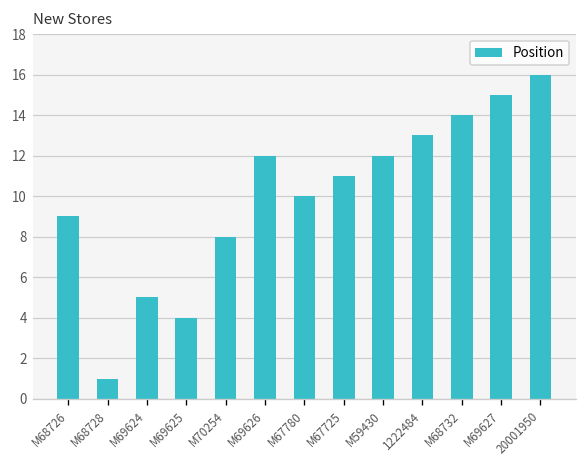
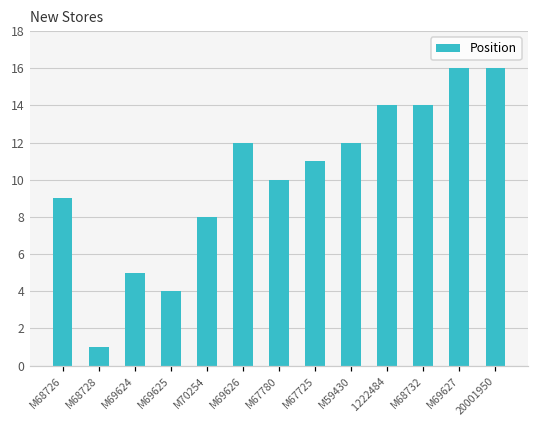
1222484: 13 -> 14
M69627: 15 -> 16
